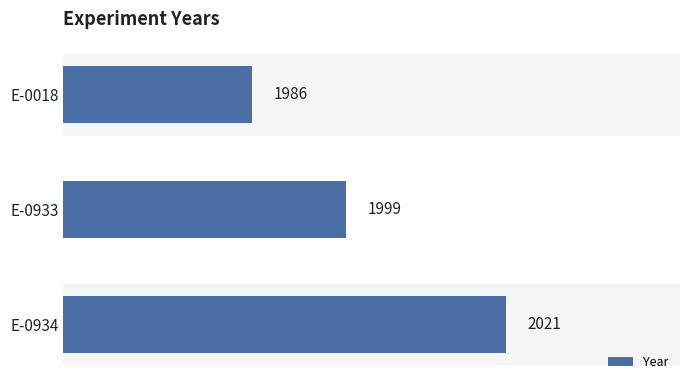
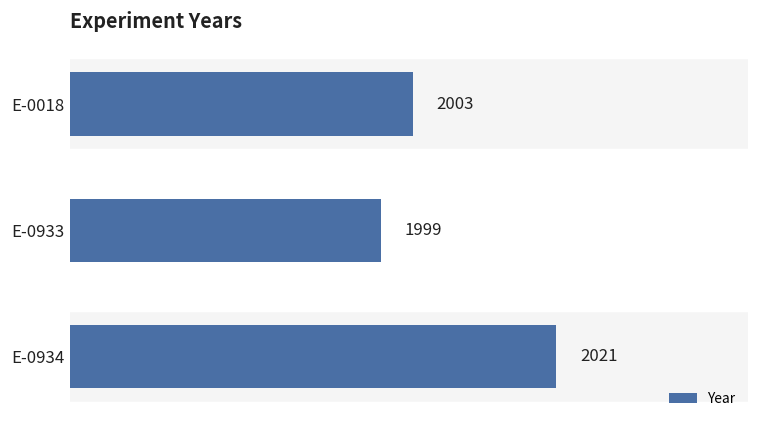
E-0018: 1986 -> 2003
